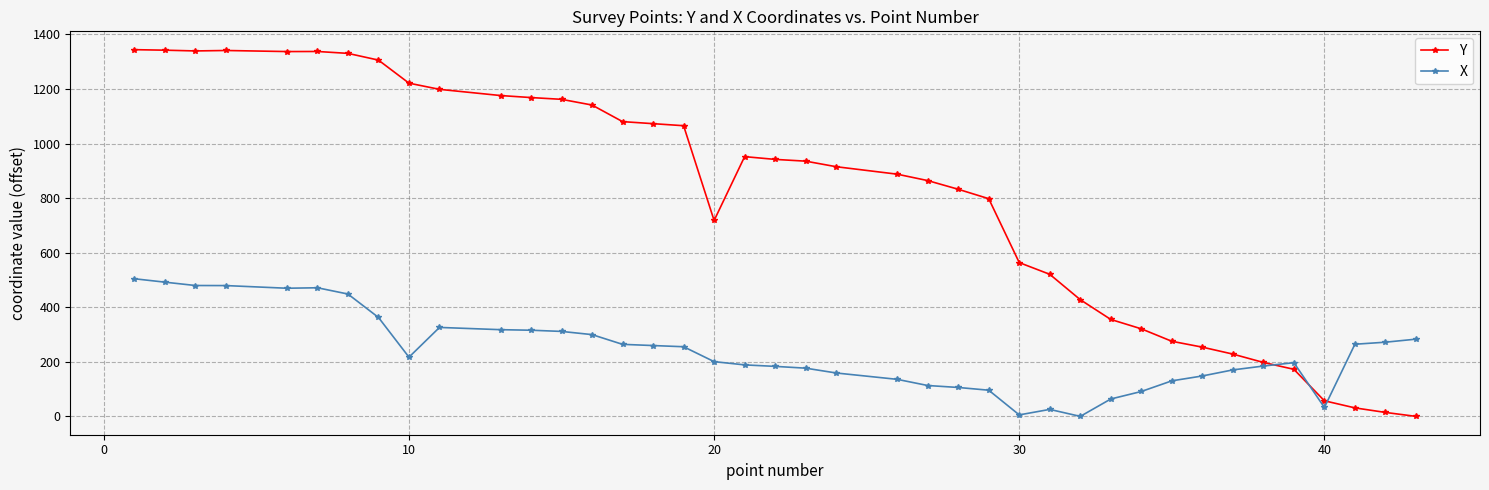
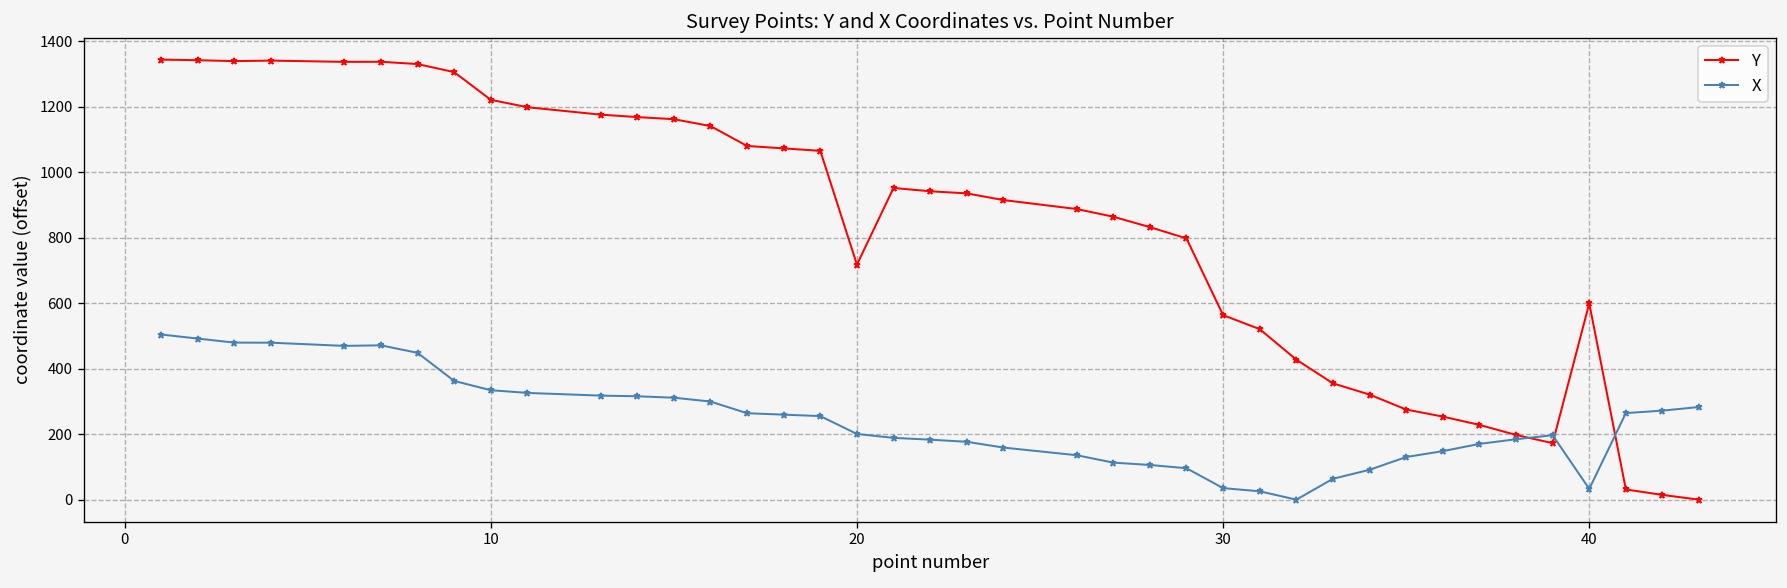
X, 10: 220 -> 330
X, 30: 10 -> 40
Y, 40: 60 -> 600
